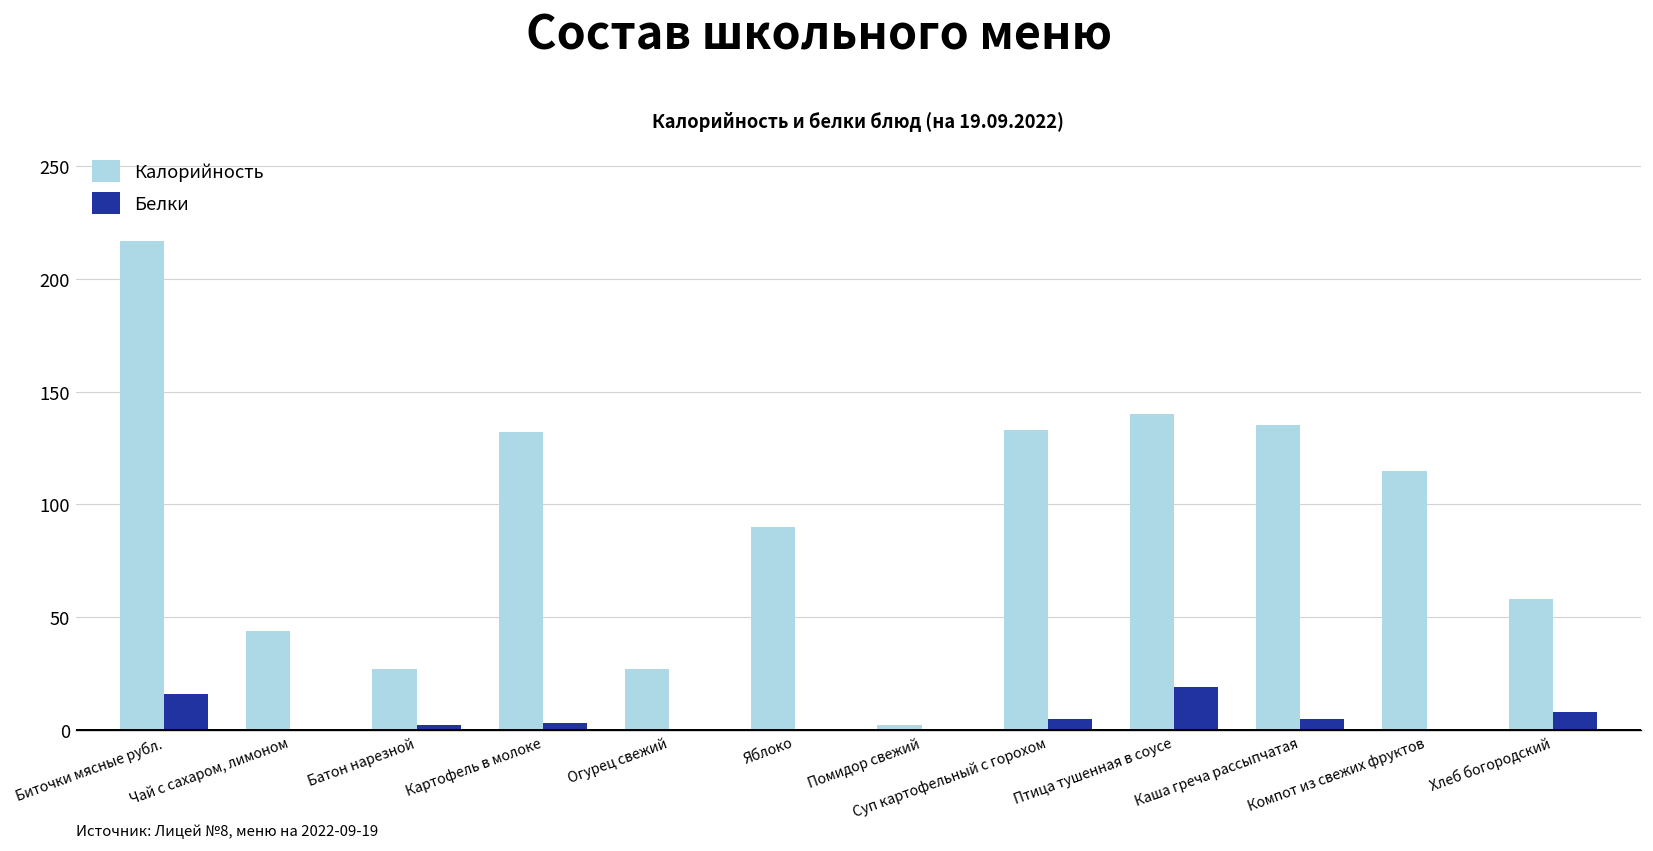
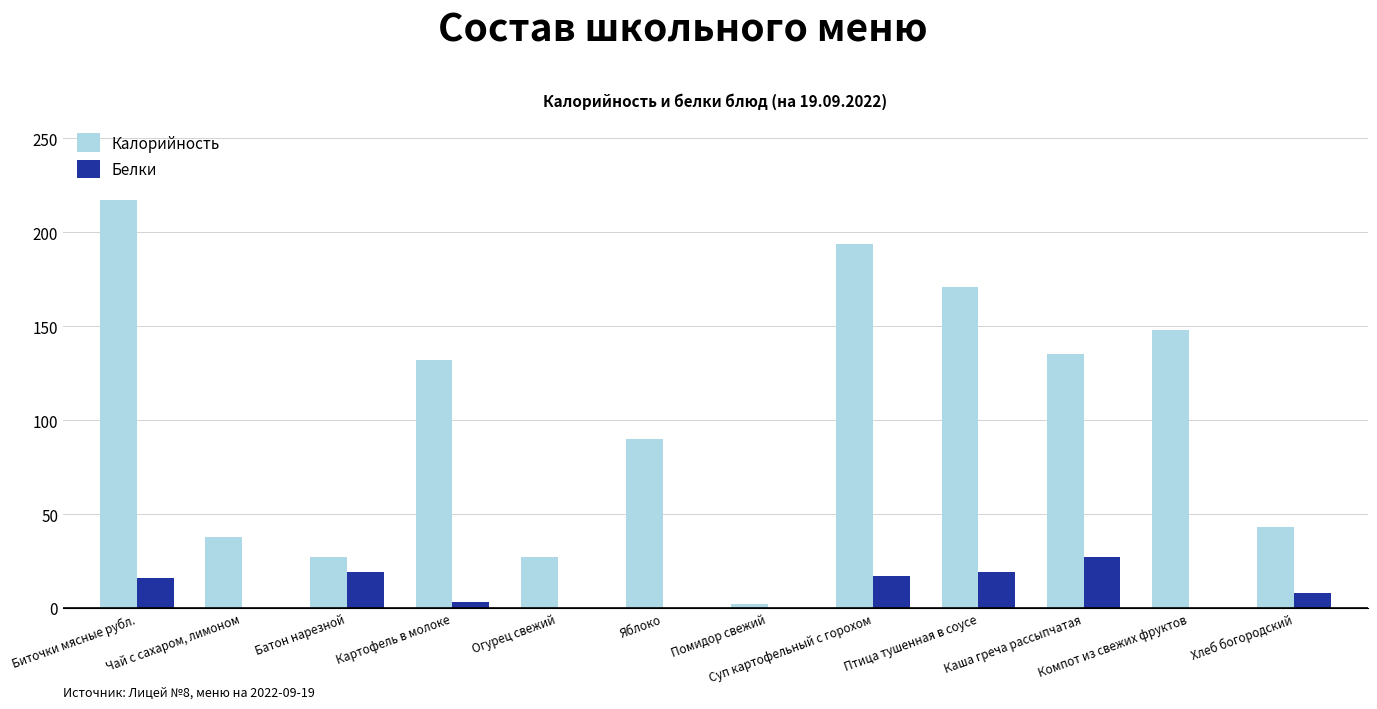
Калорийность, Чай с сахаром, лимоном: 44 -> 38
Белки, Батон нарезной: 2 -> 19
Калорийность, Суп картофельный с горохом: 133 -> 194
Белки, Суп картофельный с горохом: 5 -> 17
Калорийность, Птица тушенная в соусе: 140 -> 171
Белки, Каша греча рассыпчатая: 5 -> 27
Калорийность, Компот из свежих фруктов: 115 -> 148
Калорийность, Хлеб богородский: 58 -> 43
